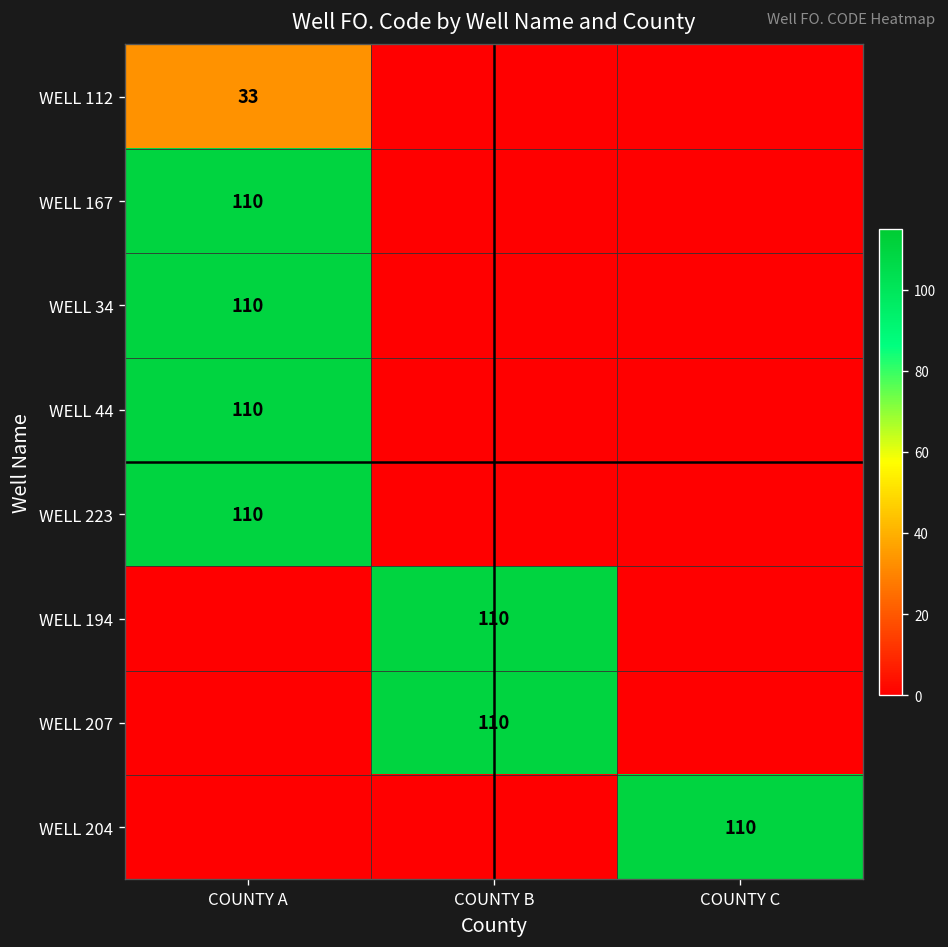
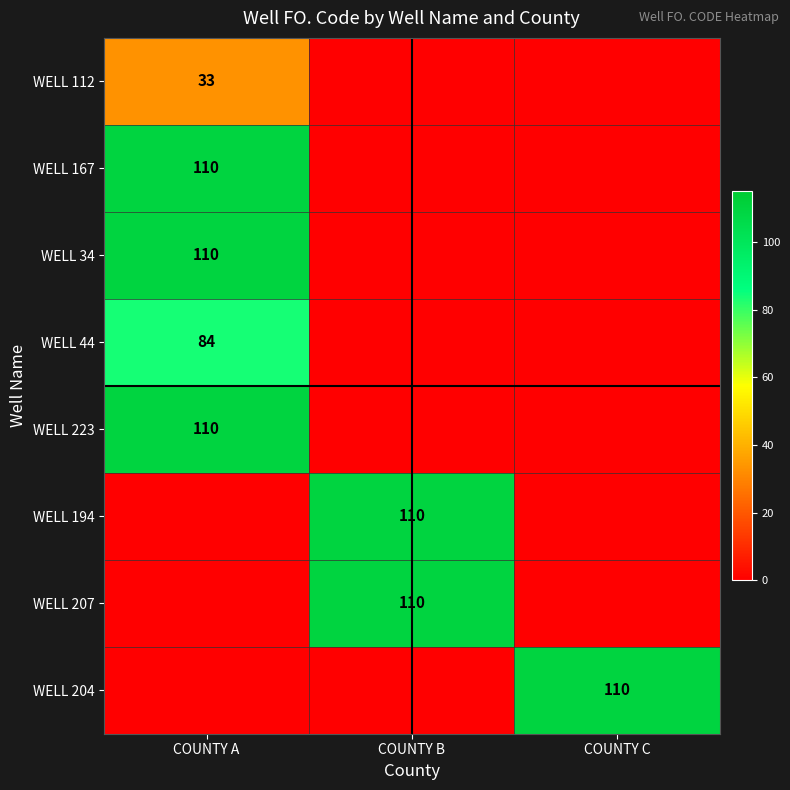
WELL 44, COUNTY A: 110 -> 84
